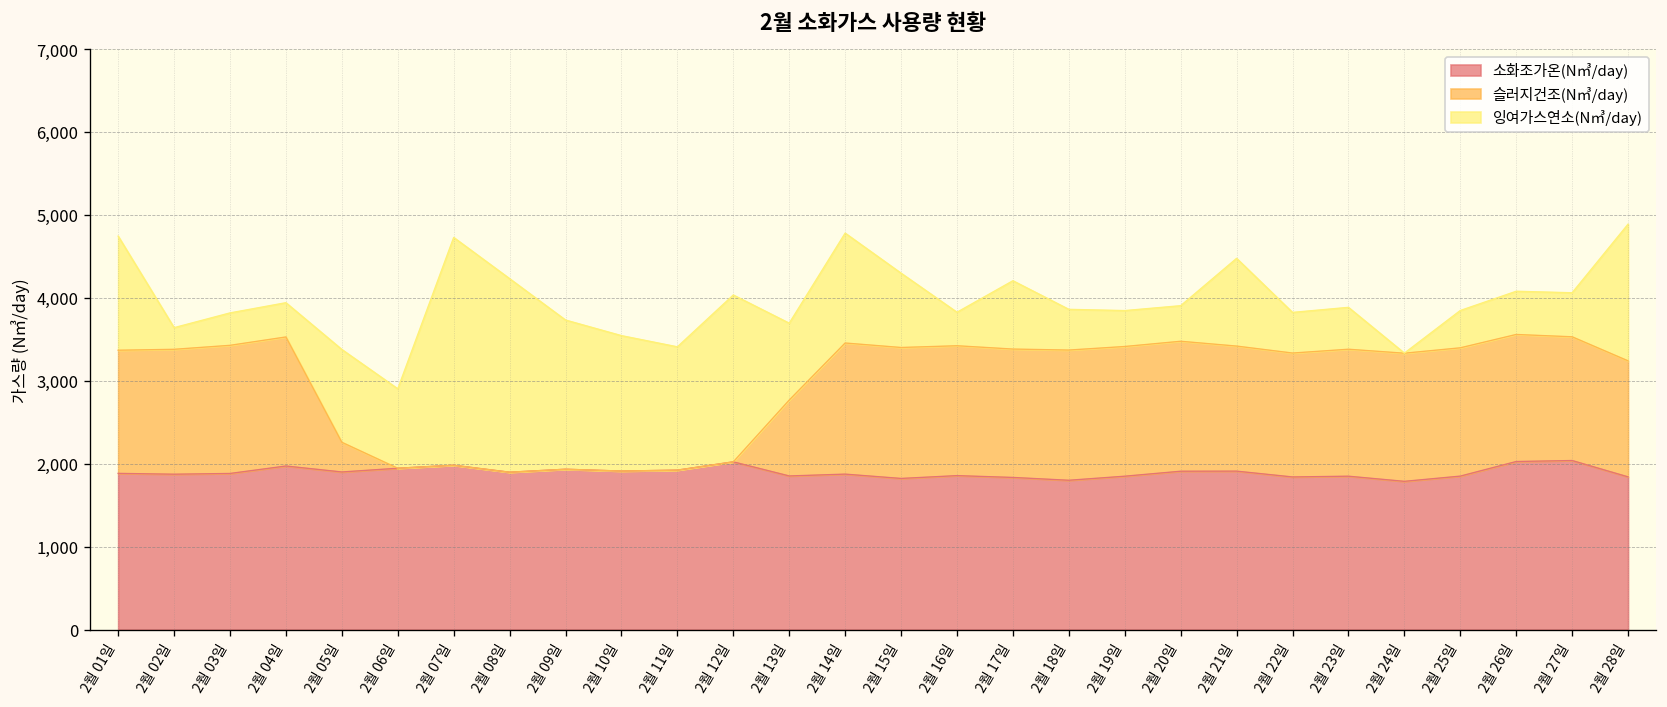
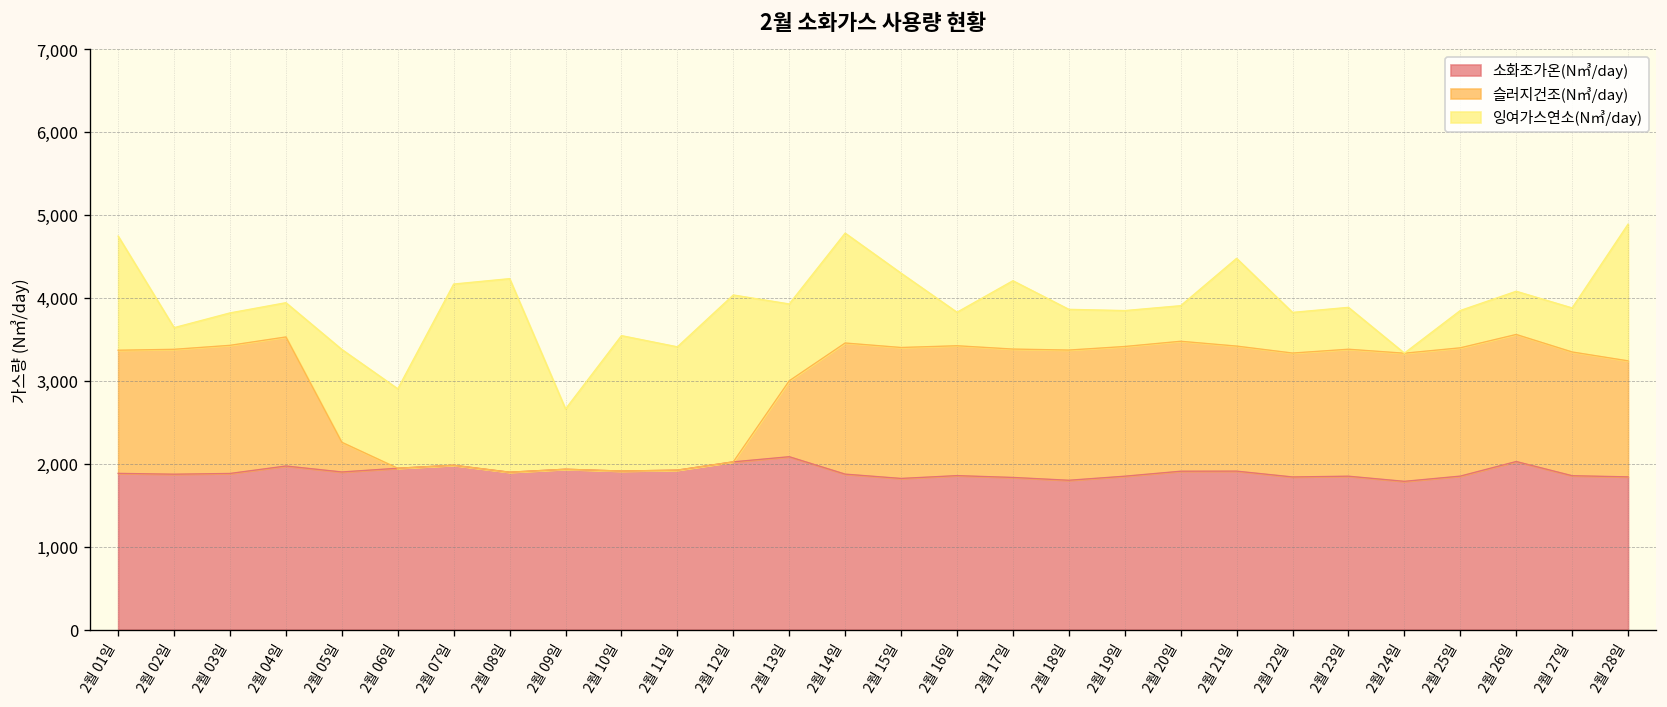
잉여가스연소(N㎥/day), 2월 07일: 2,700 -> 2,200
잉여가스연소(N㎥/day), 2월 09일: 1,800 -> 700
소화조가온(N㎥/day), 2월 13일: 1,900 -> 2,100
소화조가온(N㎥/day), 2월 27일: 2,000 -> 1,900
